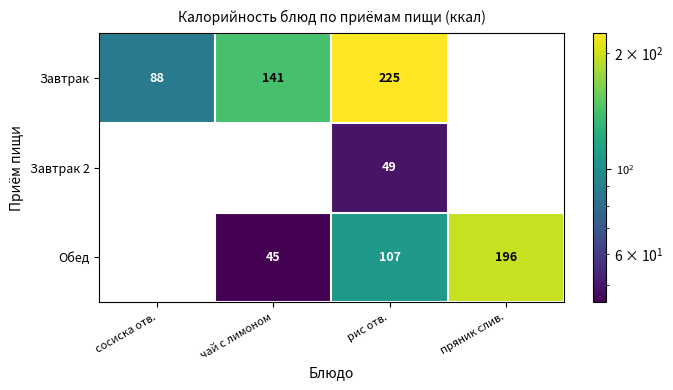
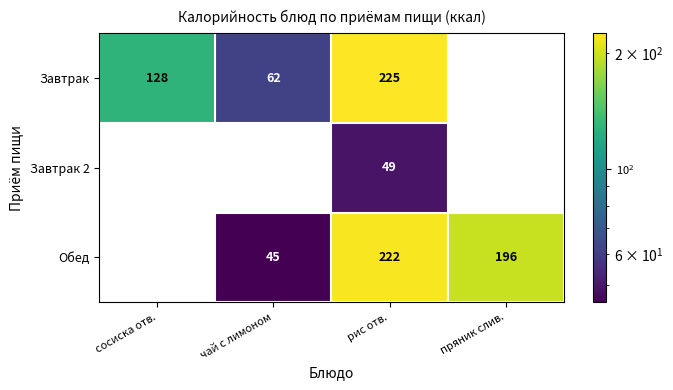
Завтрак, сосиска отв.: 88 -> 128
Завтрак, чай с лимоном: 141 -> 62
Обед, рис отв.: 107 -> 222
